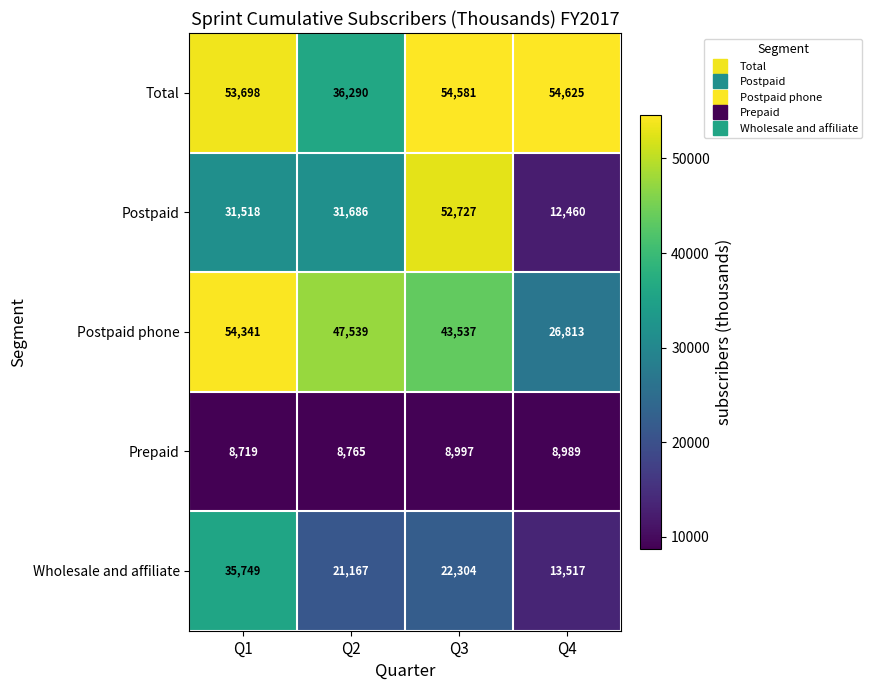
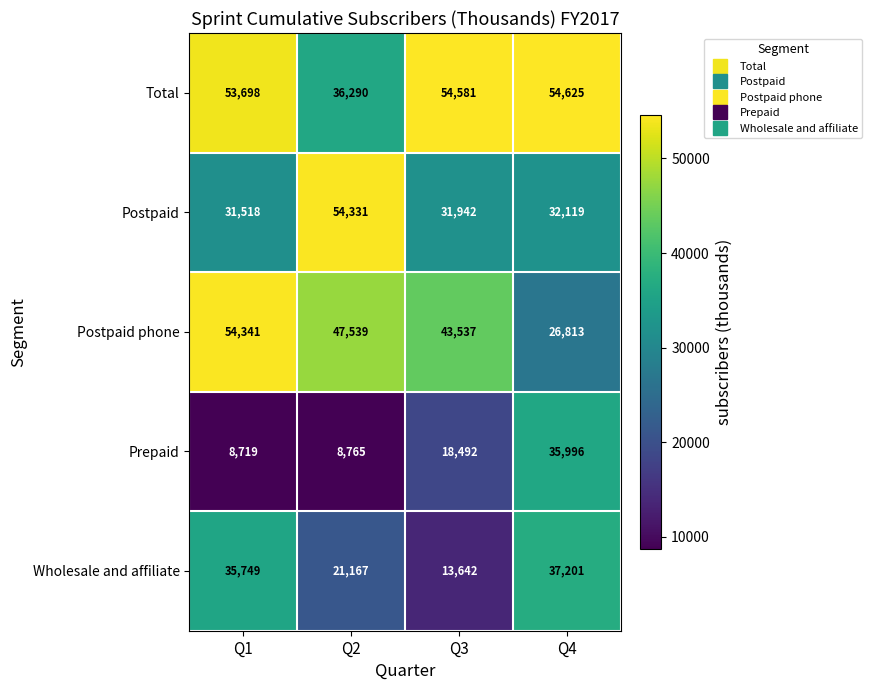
Postpaid, Q2: 31,686 -> 54,331
Postpaid, Q3: 52,727 -> 31,942
Postpaid, Q4: 12,460 -> 32,119
Prepaid, Q3: 8,997 -> 18,492
Prepaid, Q4: 8,989 -> 35,996
Wholesale and affiliate, Q3: 22,304 -> 13,642
Wholesale and affiliate, Q4: 13,517 -> 37,201
